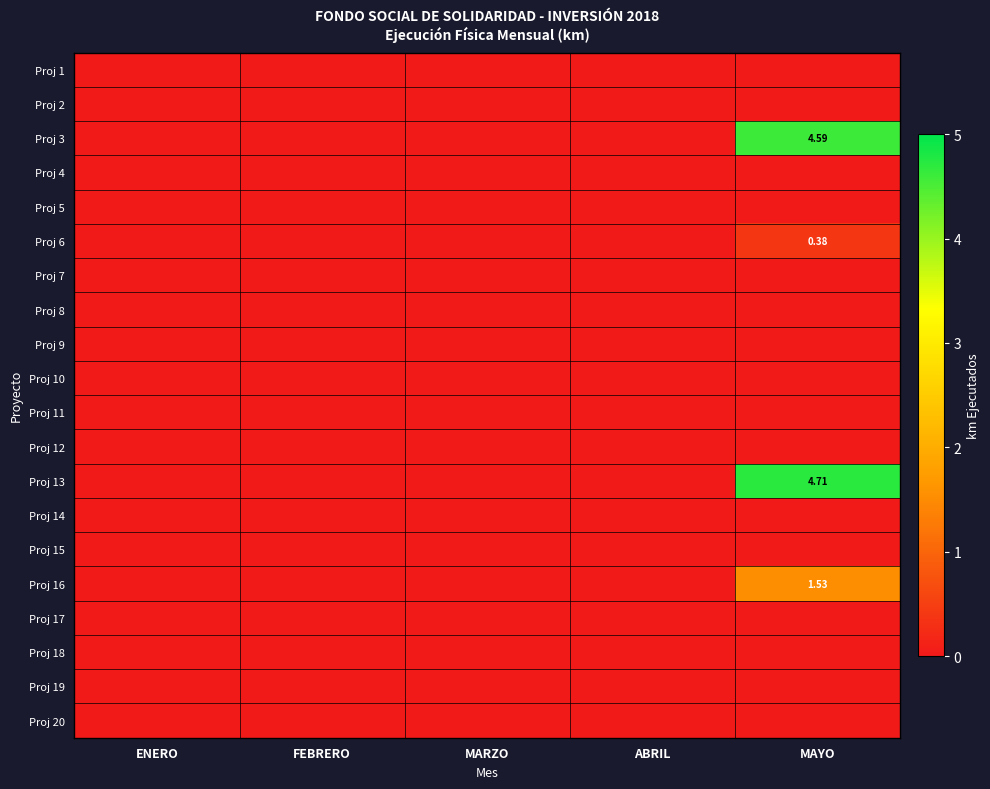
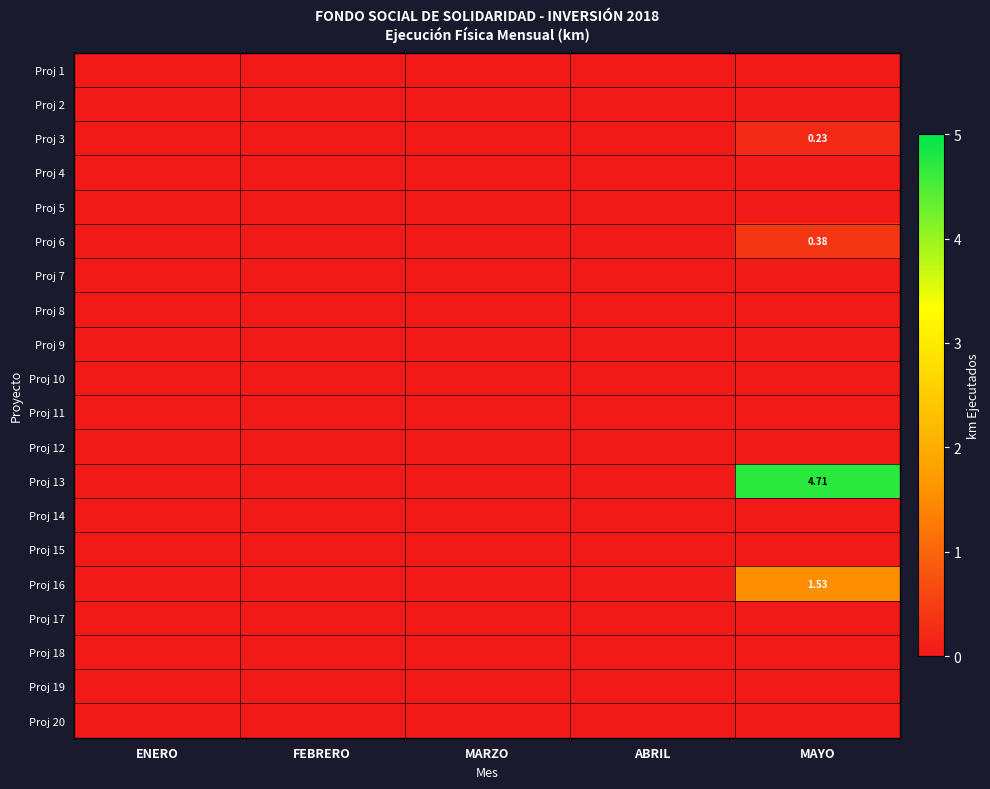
Proj 3, MAYO: 4.59 -> 0.23
